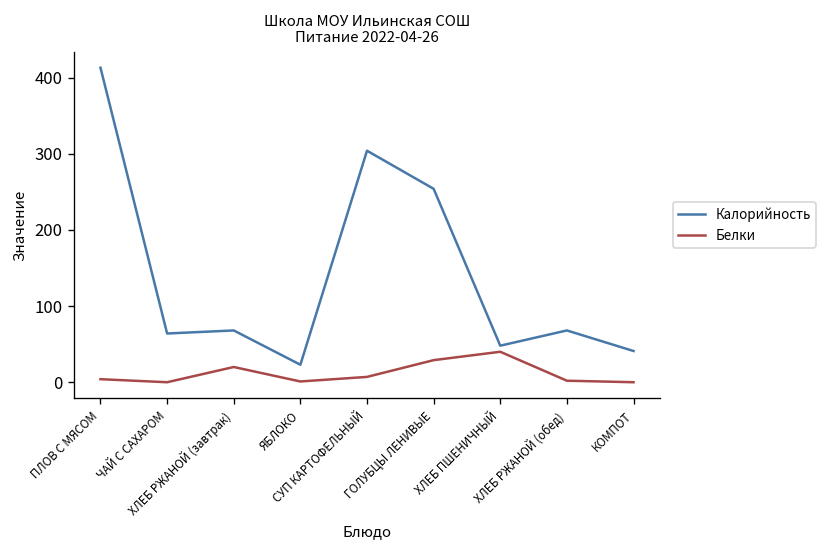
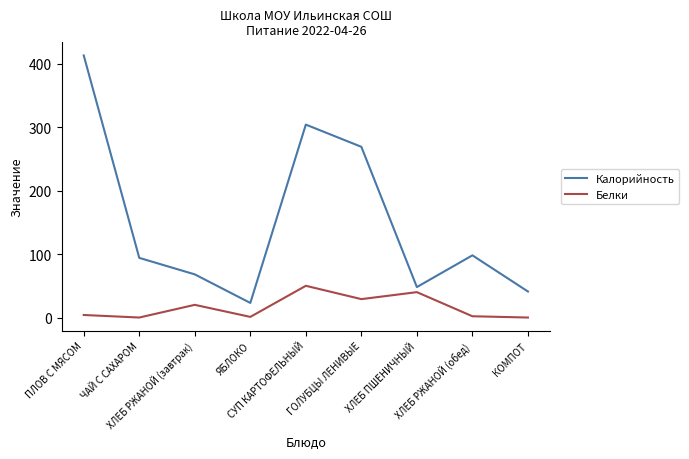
Калорийность, ЧАЙ С САХАРОМ: 60 -> 90
Белки, СУП КАРТОФЕЛЬНЫЙ: 10 -> 50
Калорийность, ГОЛУБЦЫ ЛЕНИВЫЕ: 250 -> 270
Калорийность, ХЛЕБ РЖАНОЙ (обед): 70 -> 100
